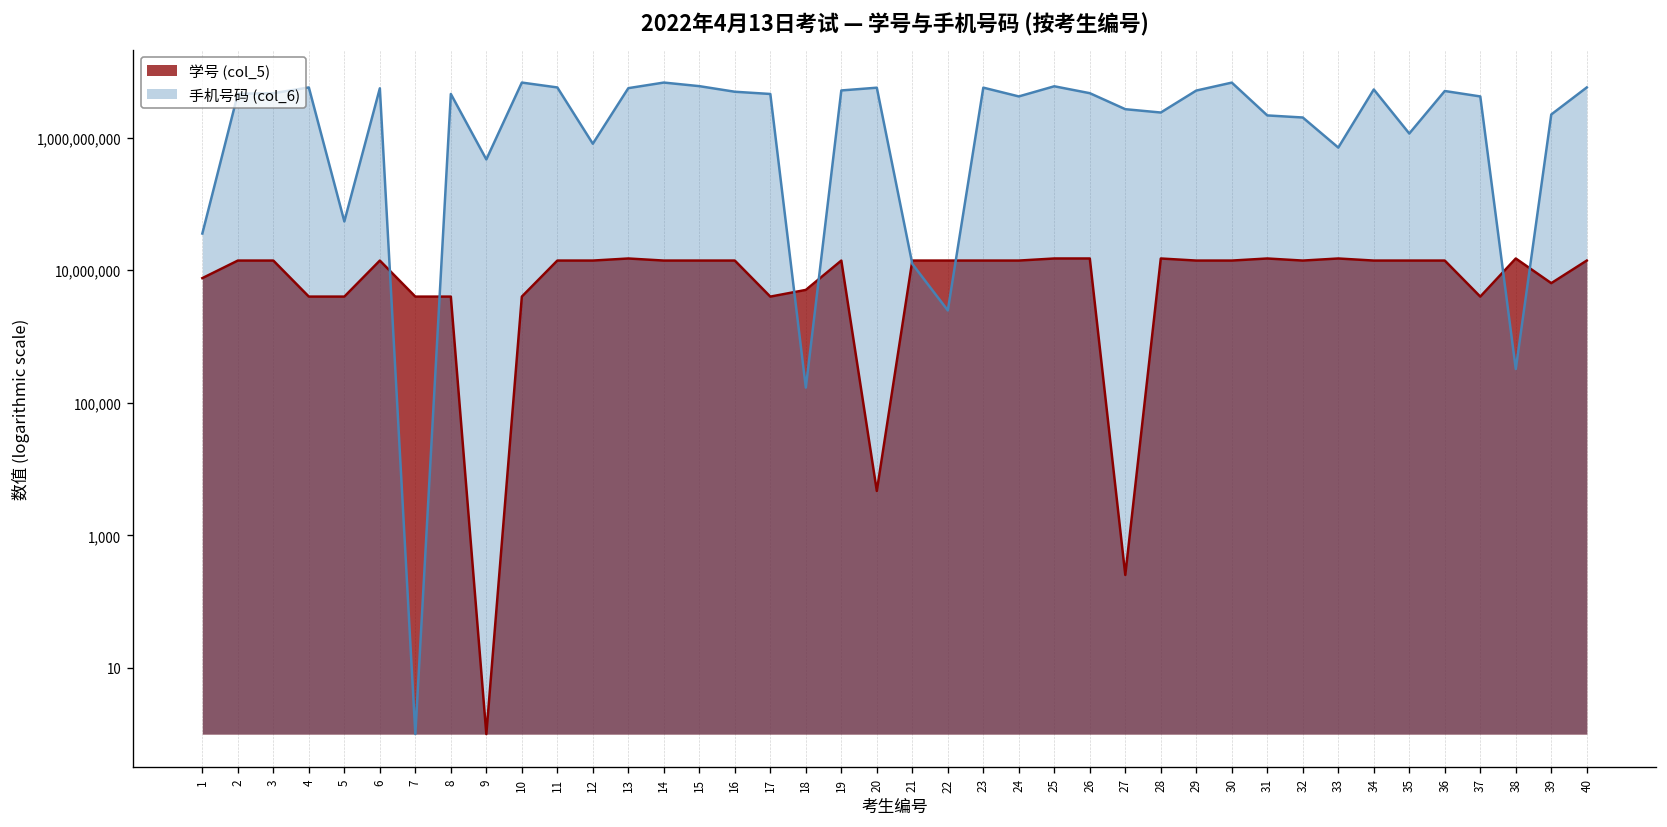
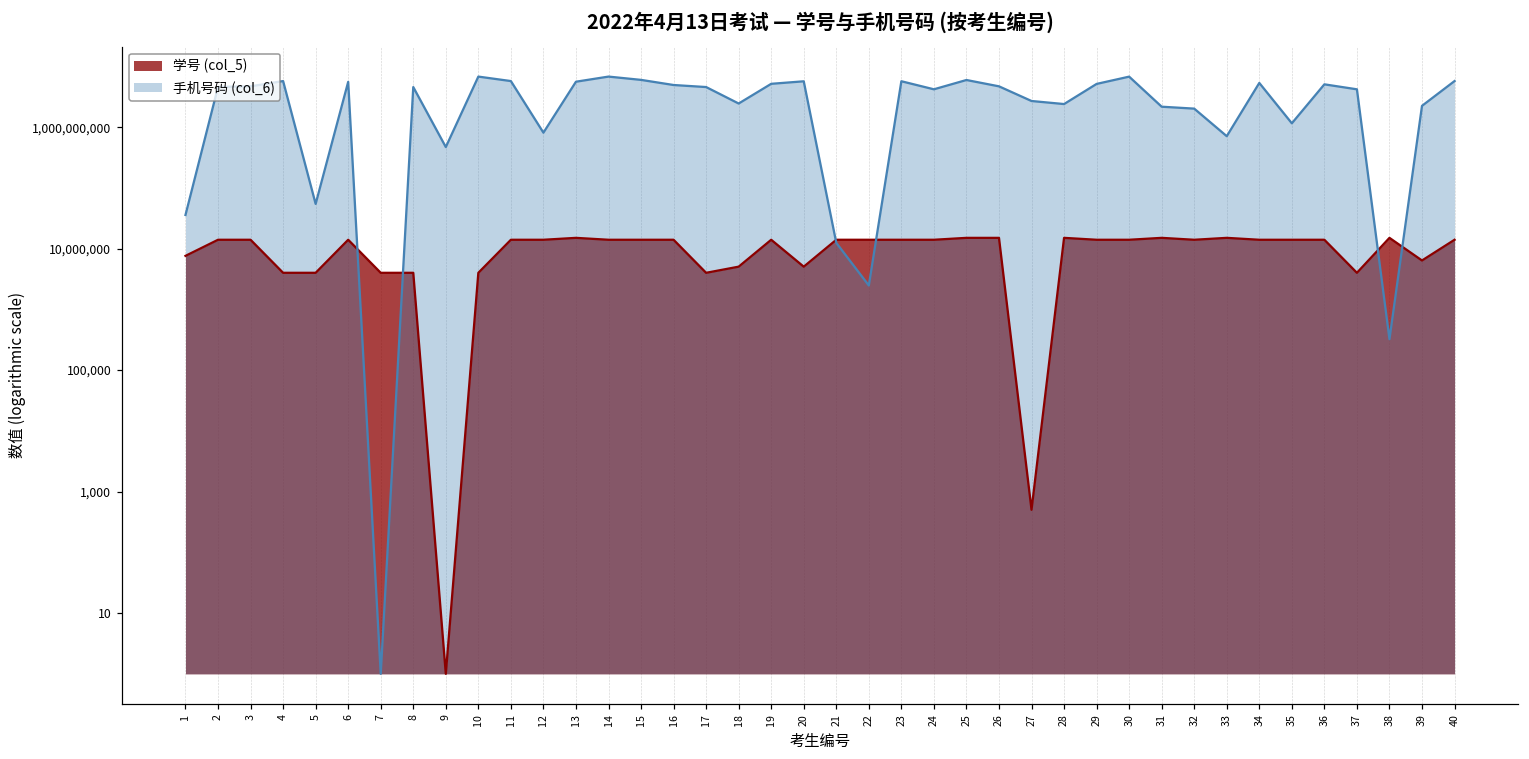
手机号码 (col_6), 18: 170,000 -> 2,000,000,000
学号 (col_5), 20: 5,000 -> 5,000,000
学号 (col_5), 27: 300 -> 500
